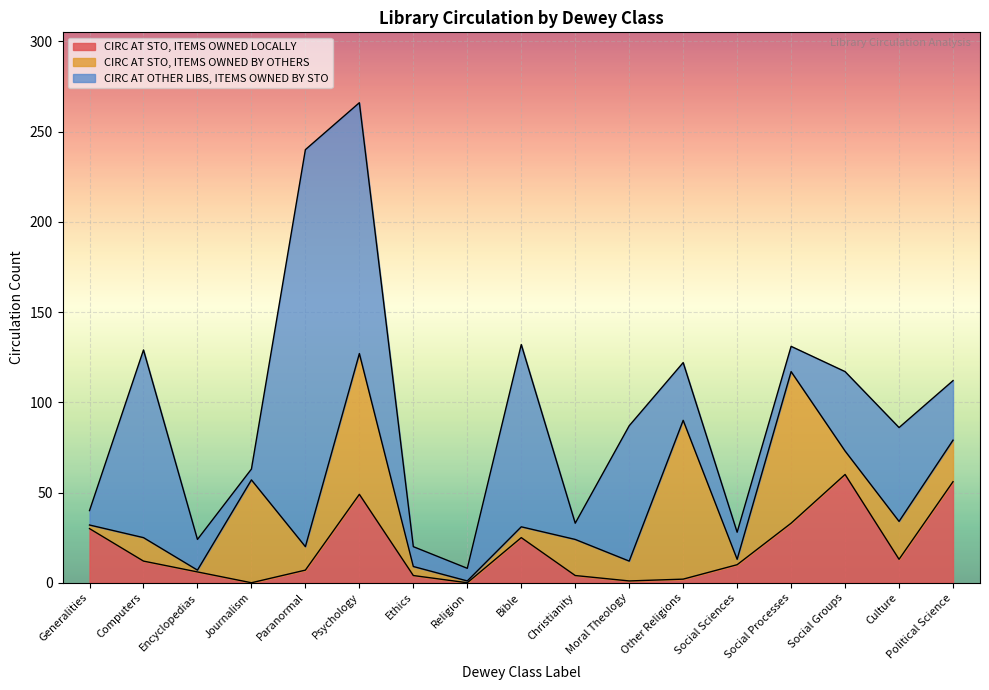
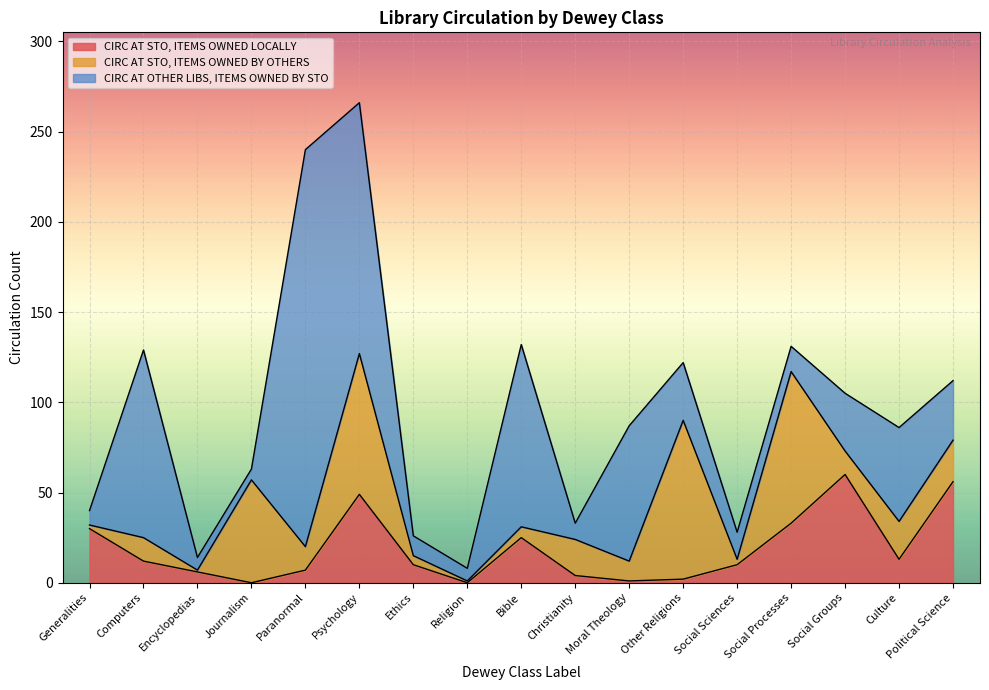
CIRC AT OTHER LIBS, ITEMS OWNED BY STO, Encyclopedias: 17 -> 7
CIRC AT STO, ITEMS OWNED LOCALLY, Ethics: 4 -> 10
CIRC AT OTHER LIBS, ITEMS OWNED BY STO, Social Groups: 44 -> 32
